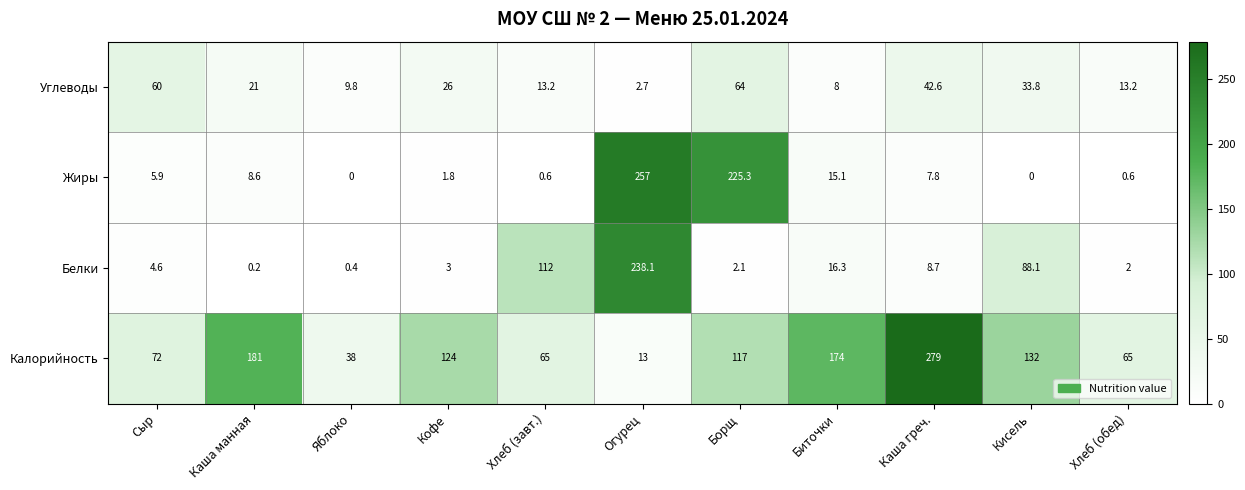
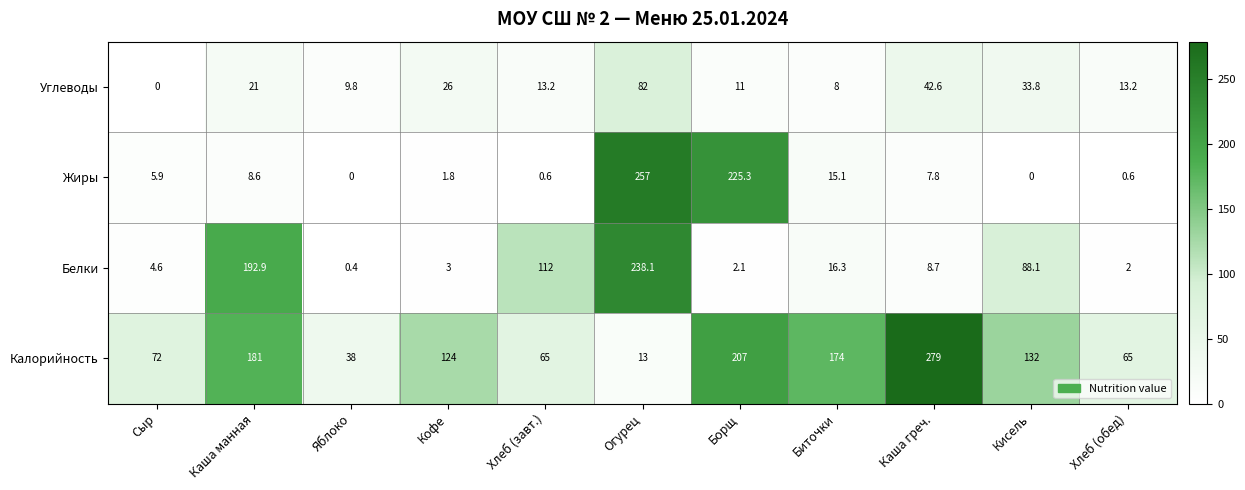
Углеводы, Сыр: 60 -> 0
Углеводы, Огурец: 2.7 -> 82
Углеводы, Борщ: 64 -> 11
Белки, Каша манная: 0.2 -> 192.9
Калорийность, Борщ: 117 -> 207
